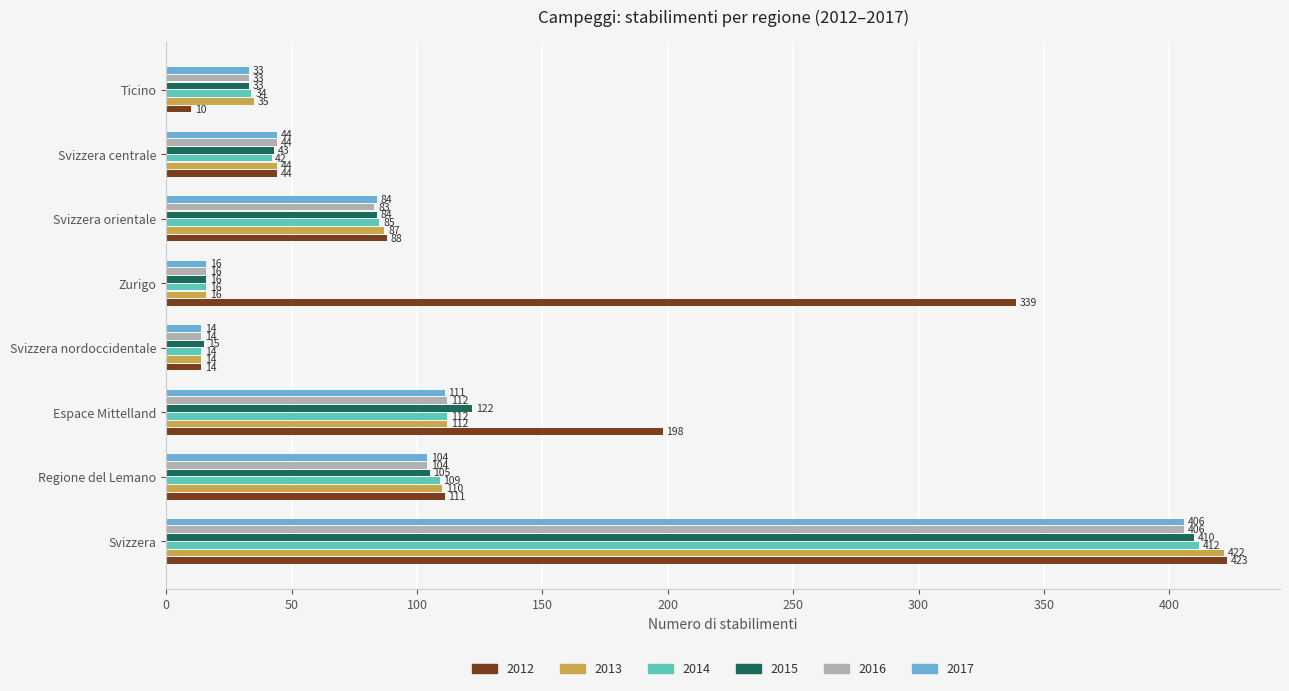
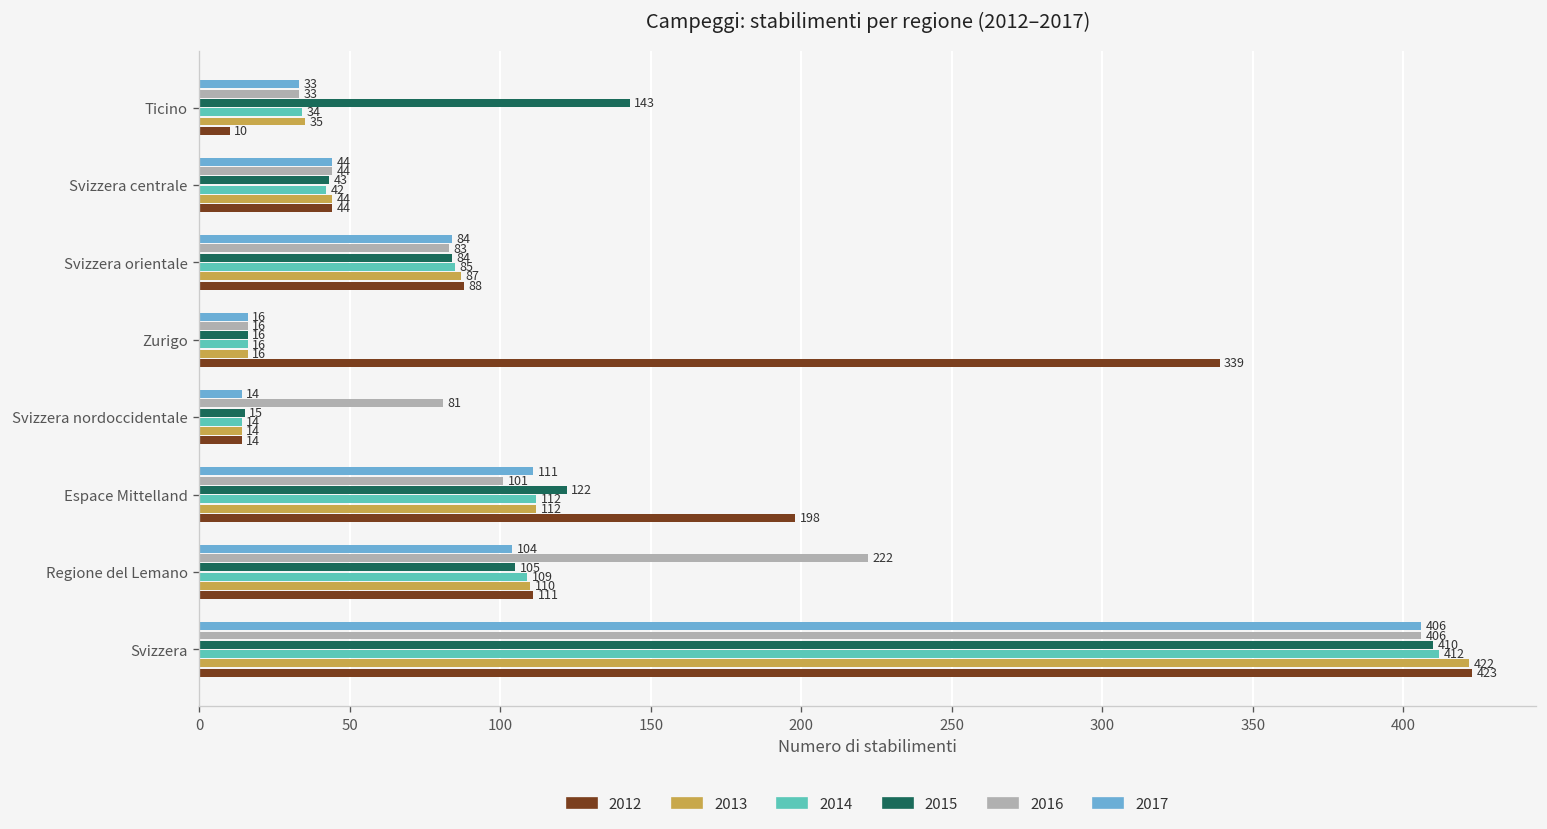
2015, Ticino: 33 -> 143
2016, Svizzera nordoccidentale: 14 -> 81
2016, Espace Mittelland: 112 -> 101
2016, Regione del Lemano: 104 -> 222
